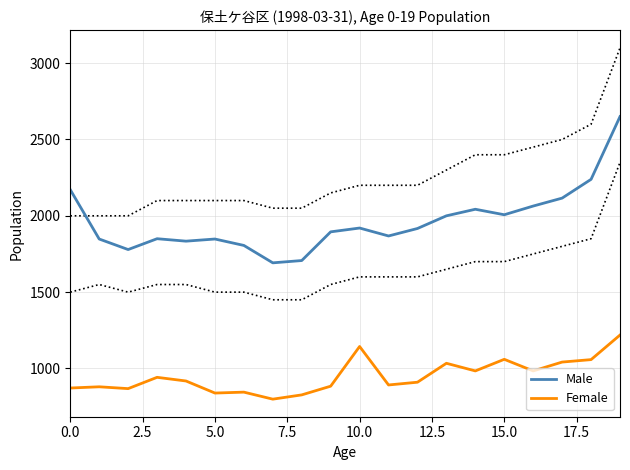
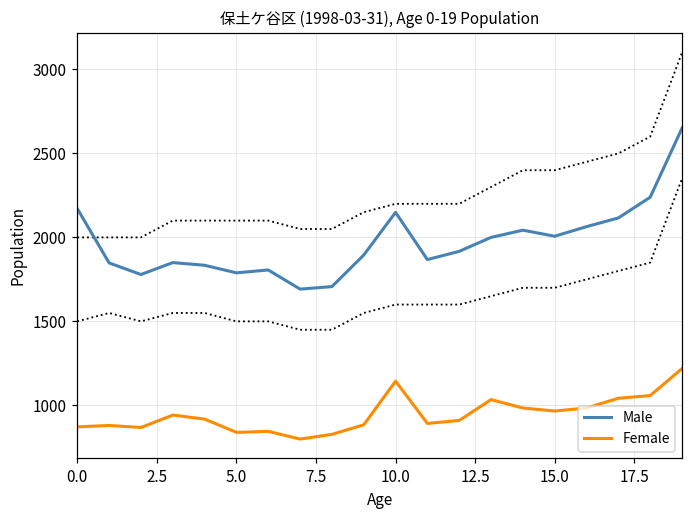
Male, 5.0: 1850 -> 1790
Male, 10.0: 1920 -> 2150
Female, 15.0: 1060 -> 970
